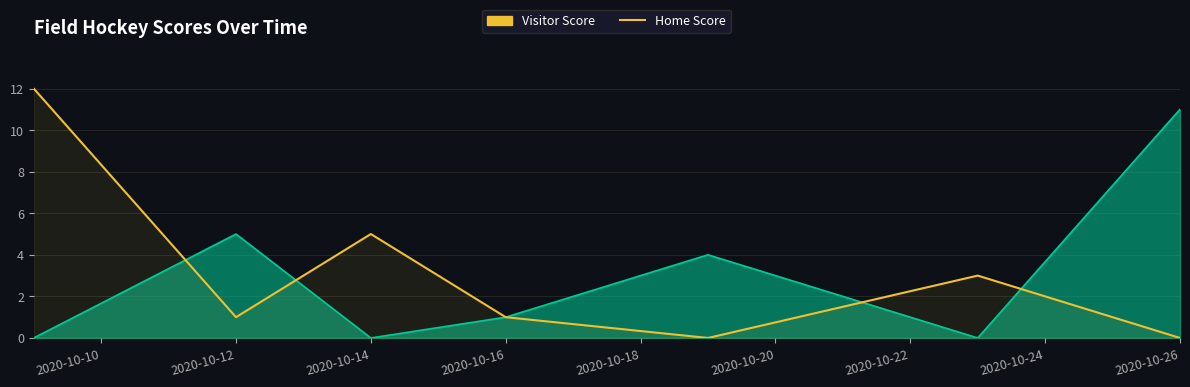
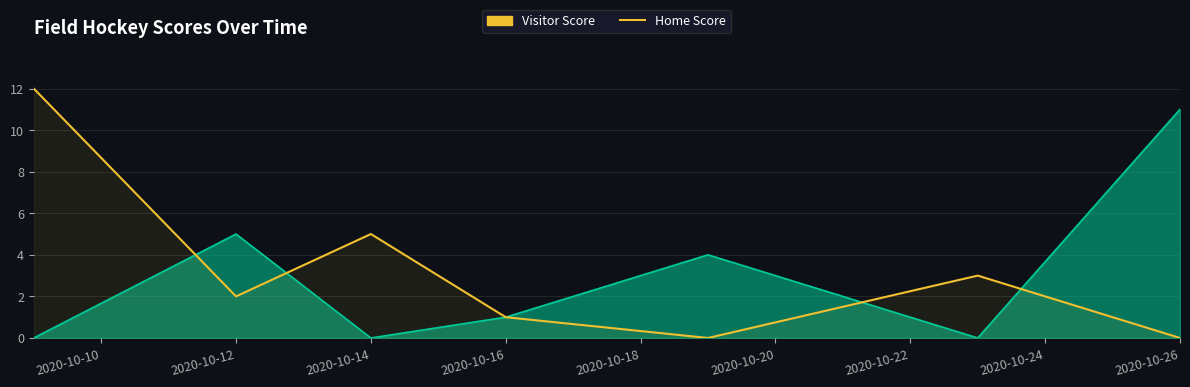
Home Score, 2020-10-12: 1 -> 2
